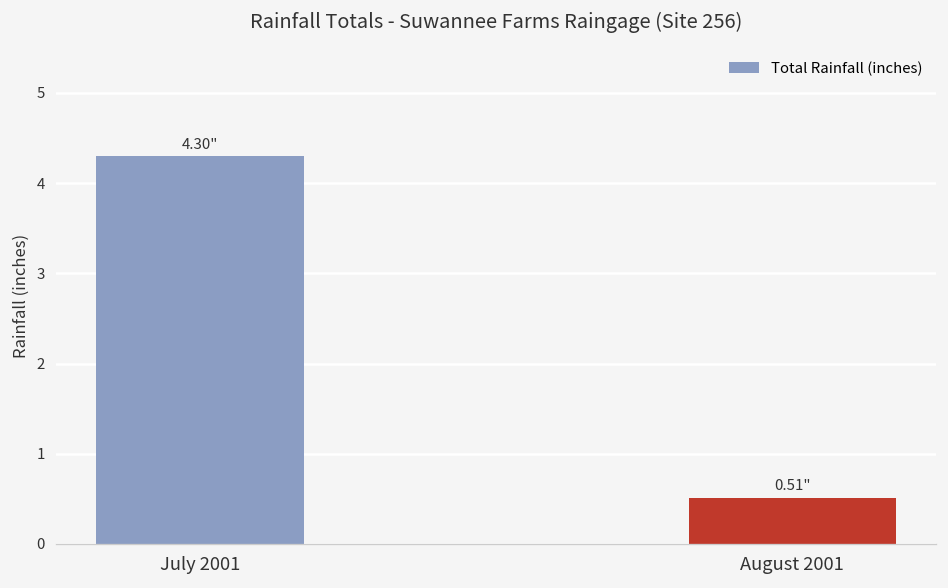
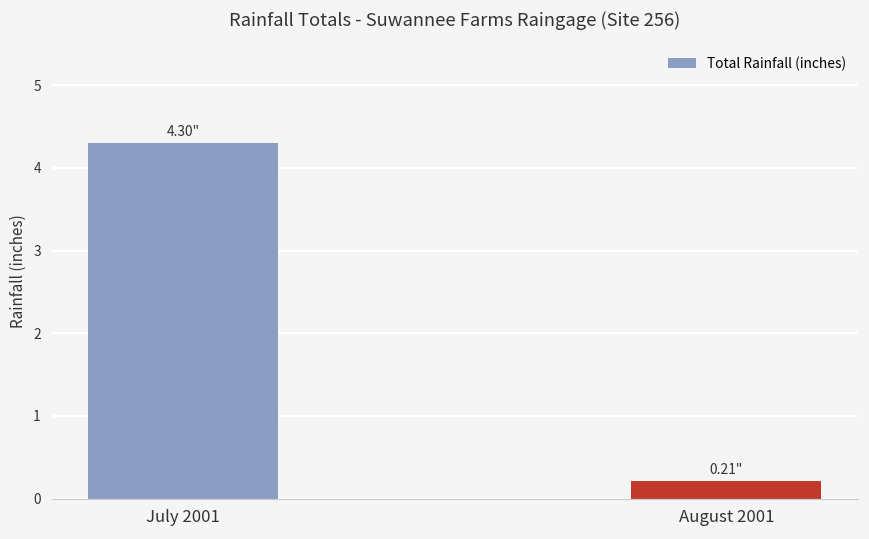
August 2001: 0.51" -> 0.21"
